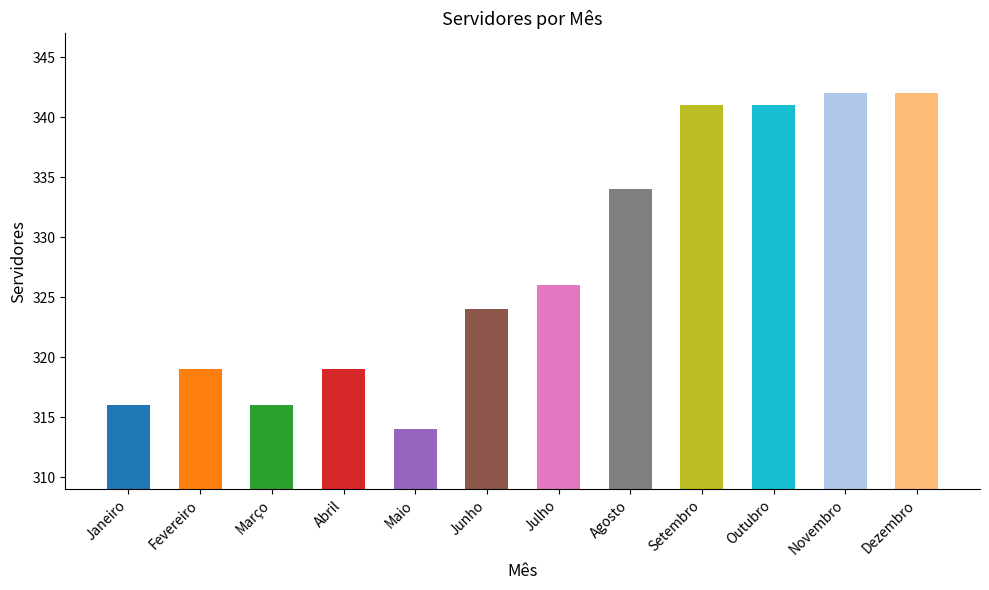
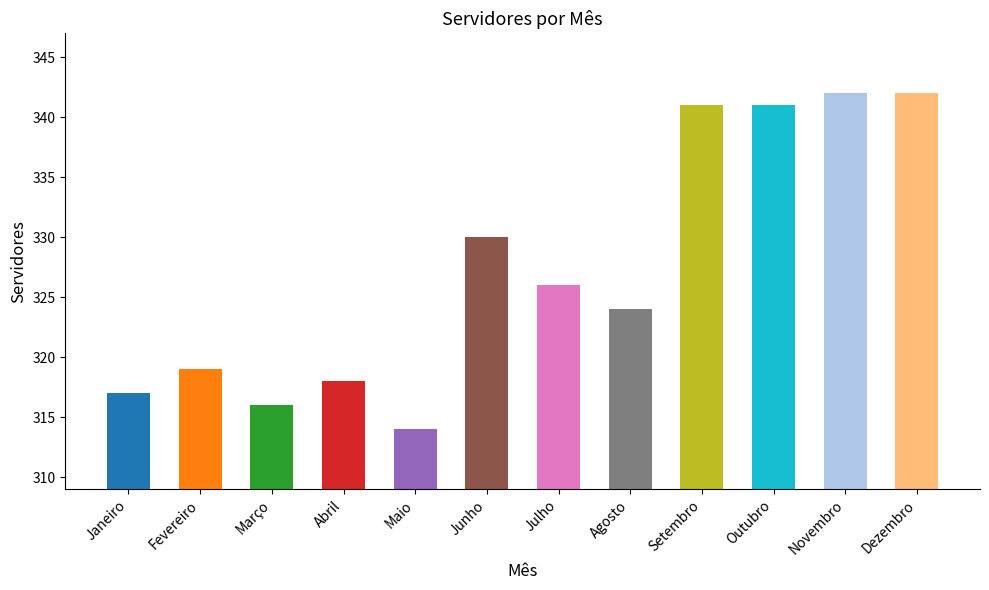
Janeiro: 316 -> 317
Abril: 319 -> 318
Junho: 324 -> 330
Agosto: 334 -> 324
